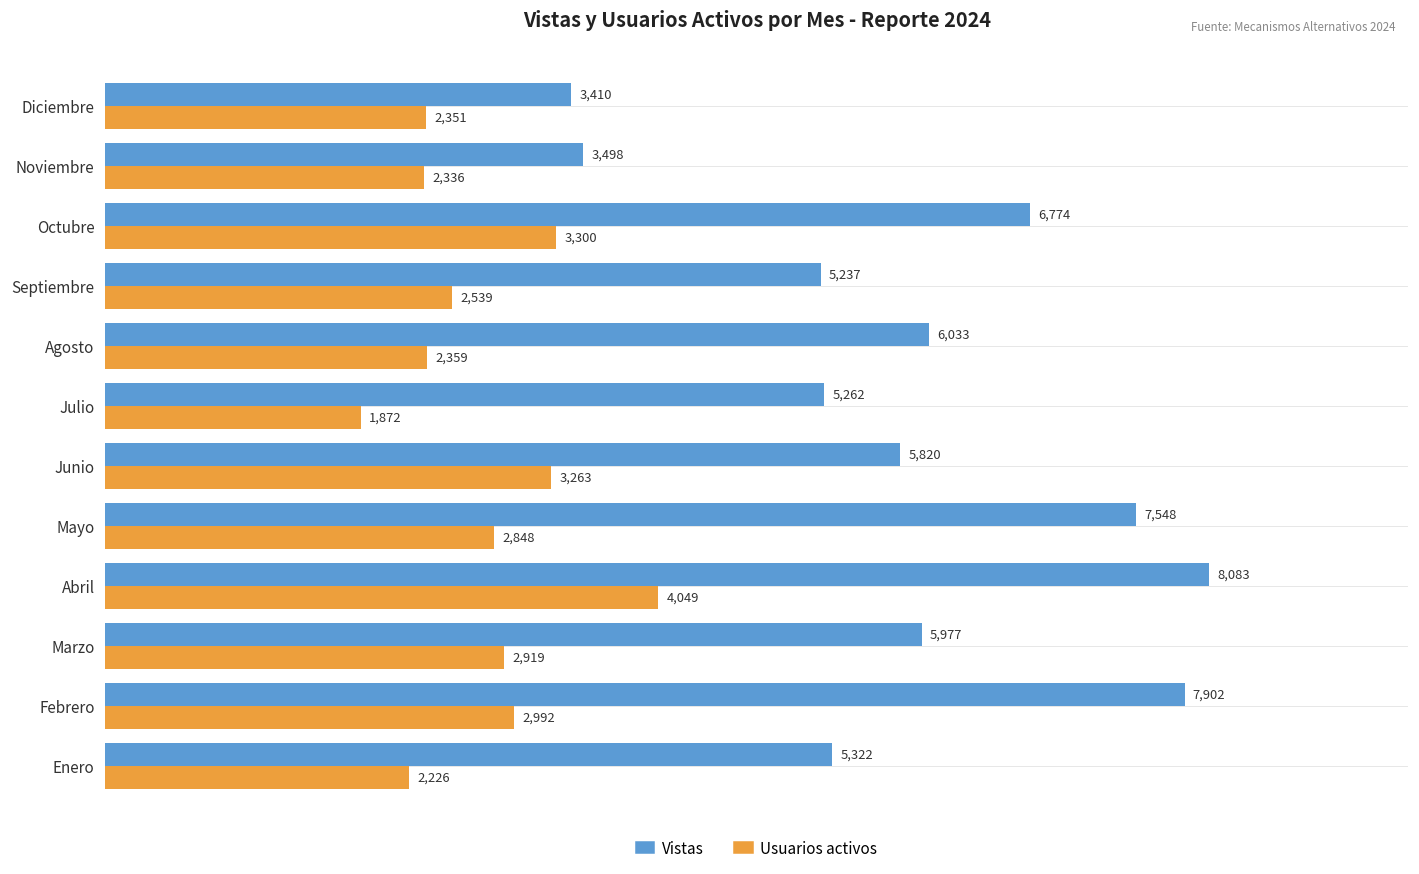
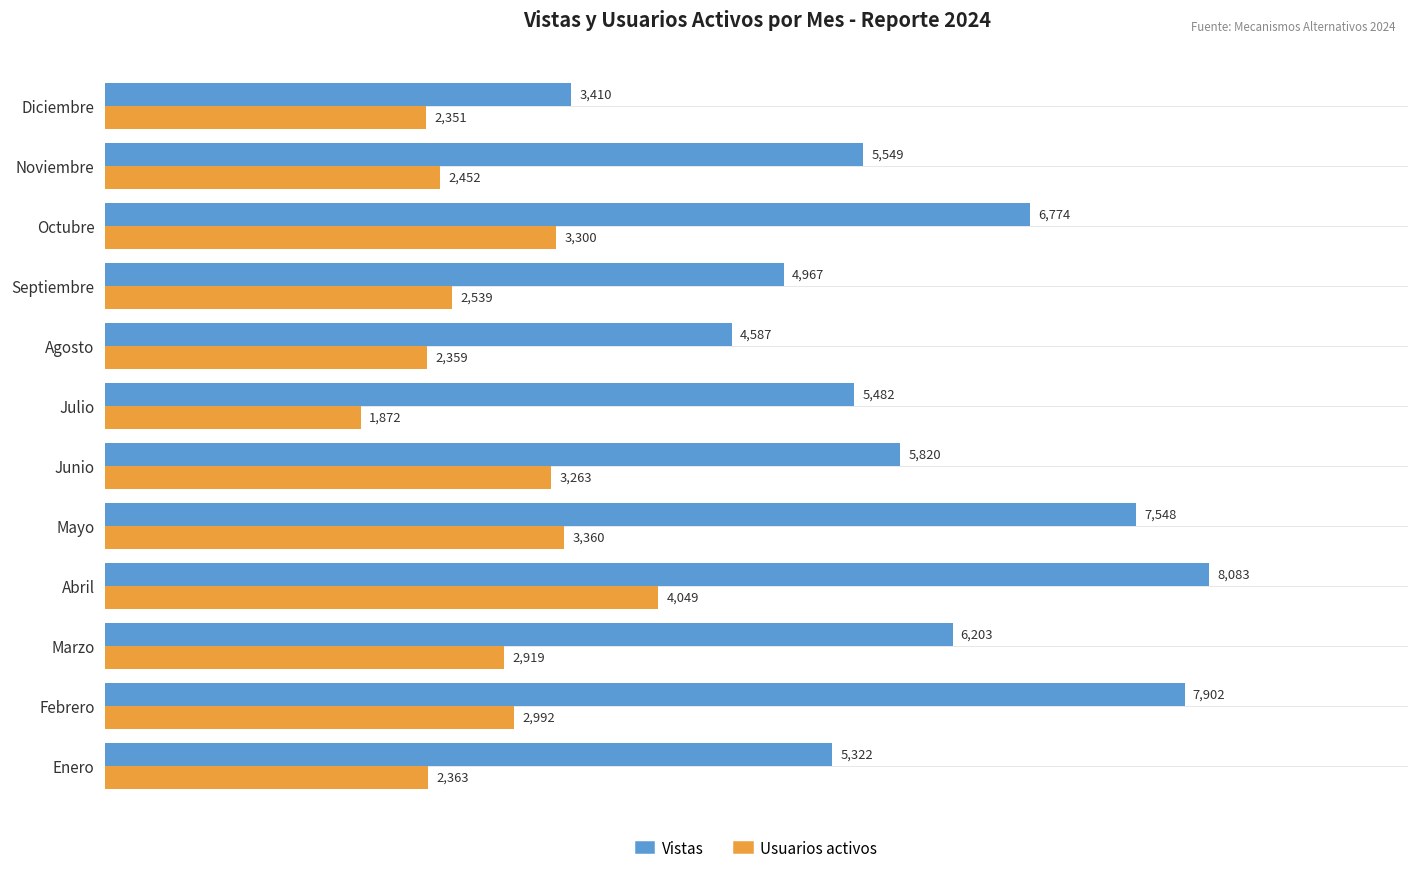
Vistas, Noviembre: 3,498 -> 5,549
Usuarios activos, Noviembre: 2,336 -> 2,452
Vistas, Septiembre: 5,237 -> 4,967
Vistas, Agosto: 6,033 -> 4,587
Vistas, Julio: 5,262 -> 5,482
Usuarios activos, Mayo: 2,848 -> 3,360
Vistas, Marzo: 5,977 -> 6,203
Usuarios activos, Enero: 2,226 -> 2,363
